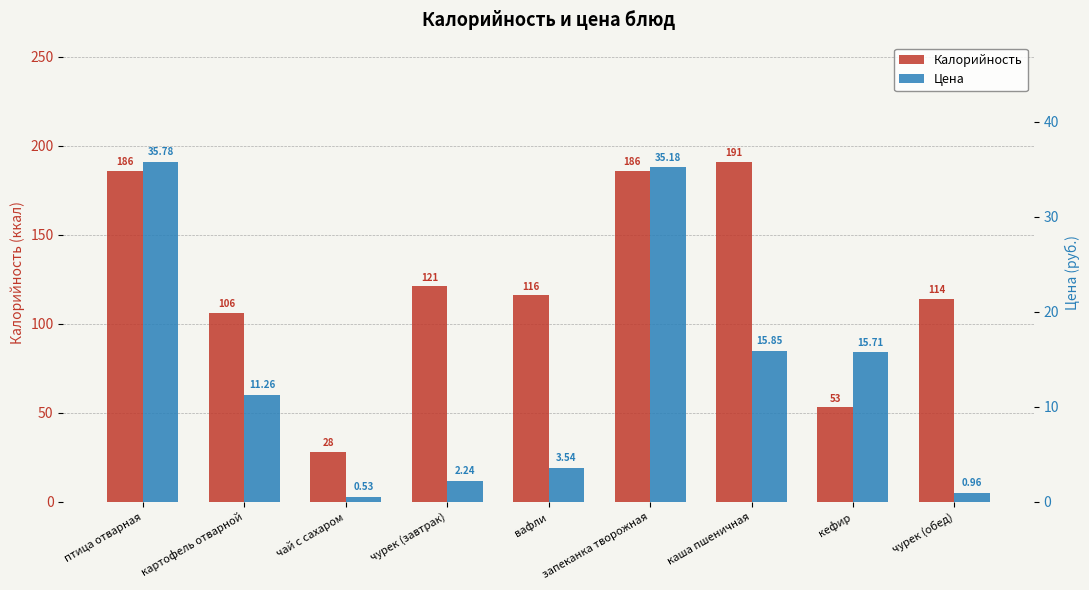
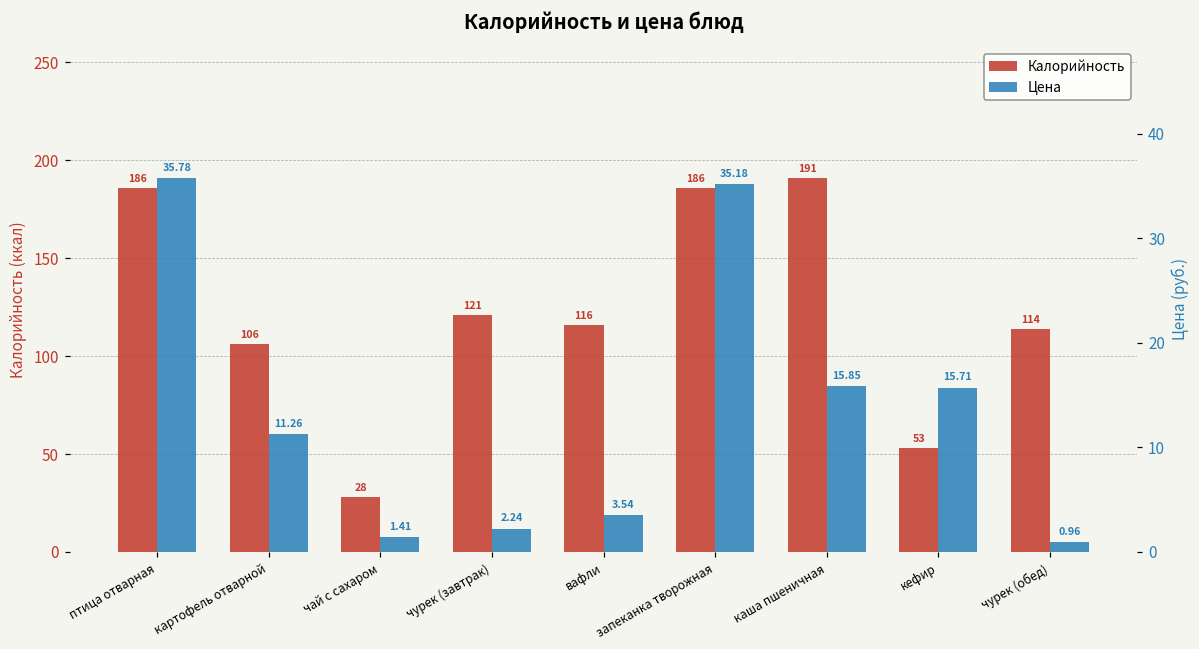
Цена, чай с сахаром: 0.53 -> 1.41
